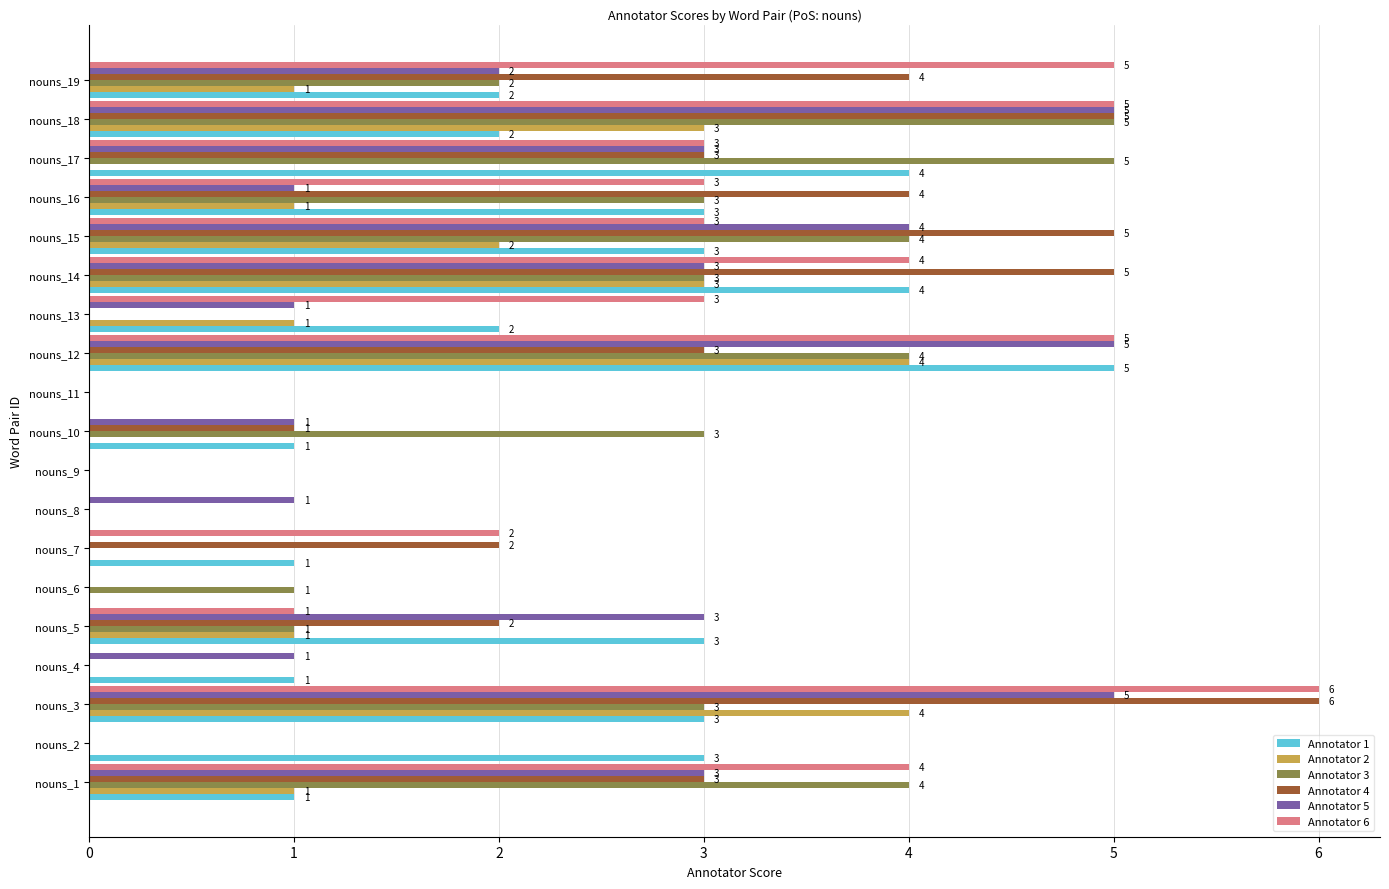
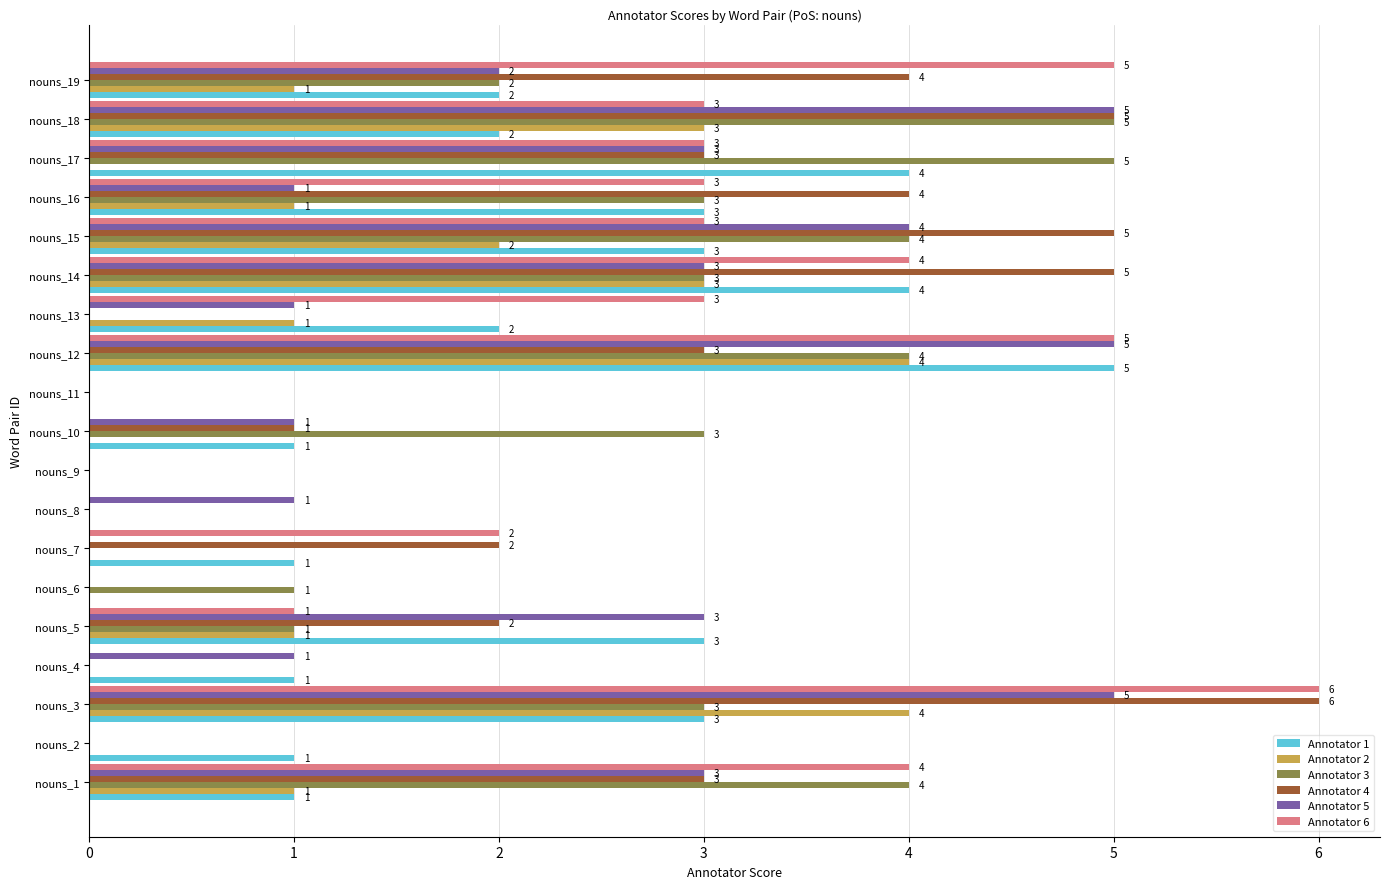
Annotator 6, nouns_18: 5 -> 3
Annotator 1, nouns_2: 3 -> 1
